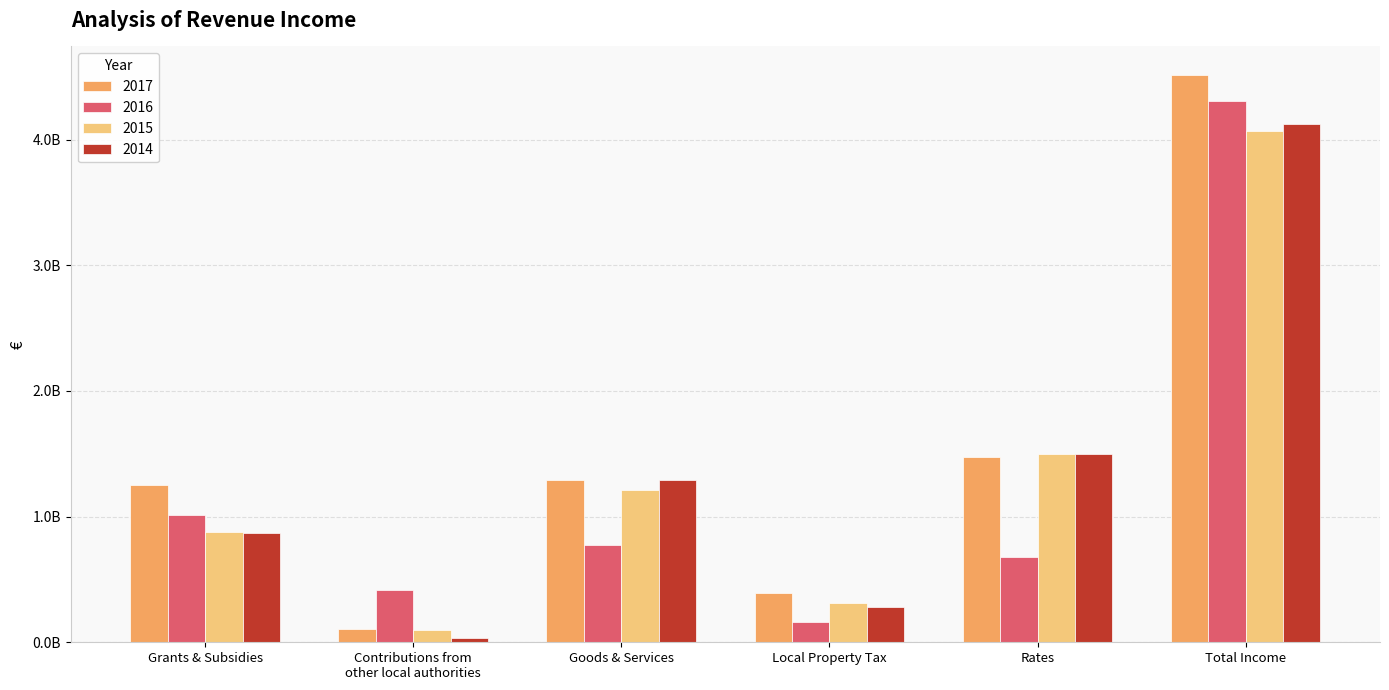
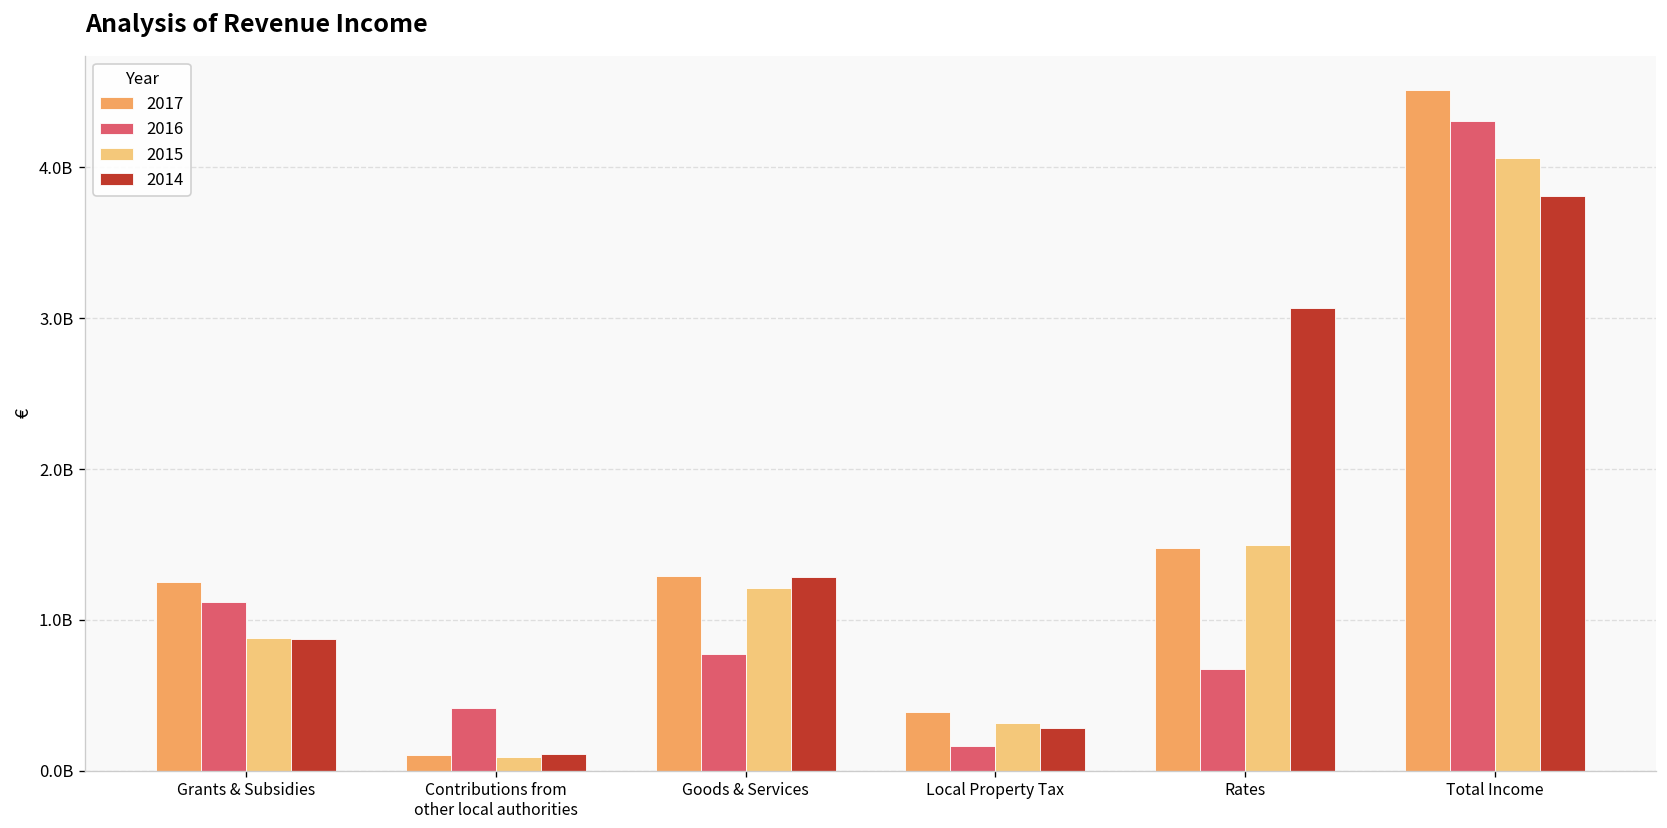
2016, Grants & Subsidies: 1010000000 -> 1120000000
2014, Contributions from other local authorities: 30000000 -> 110000000
2014, Rates: 1500000000 -> 3070000000
2014, Total Income: 4120000000 -> 3810000000
